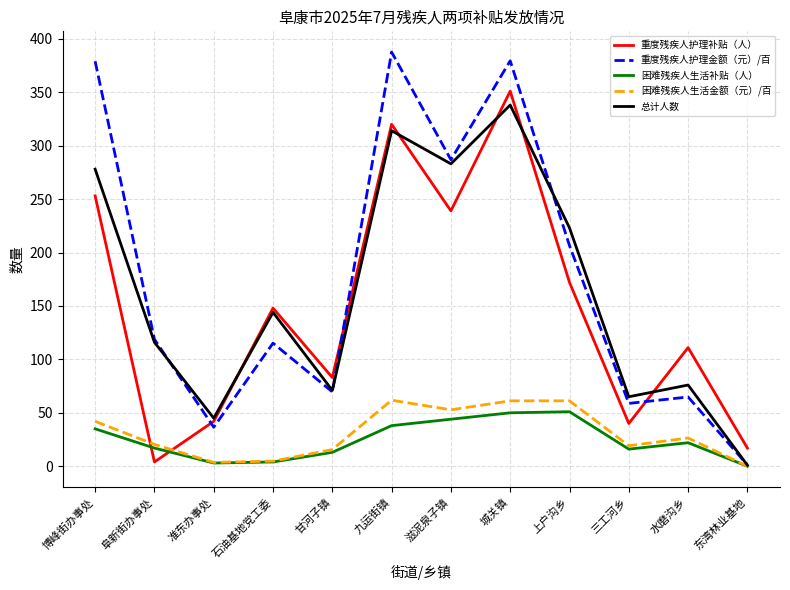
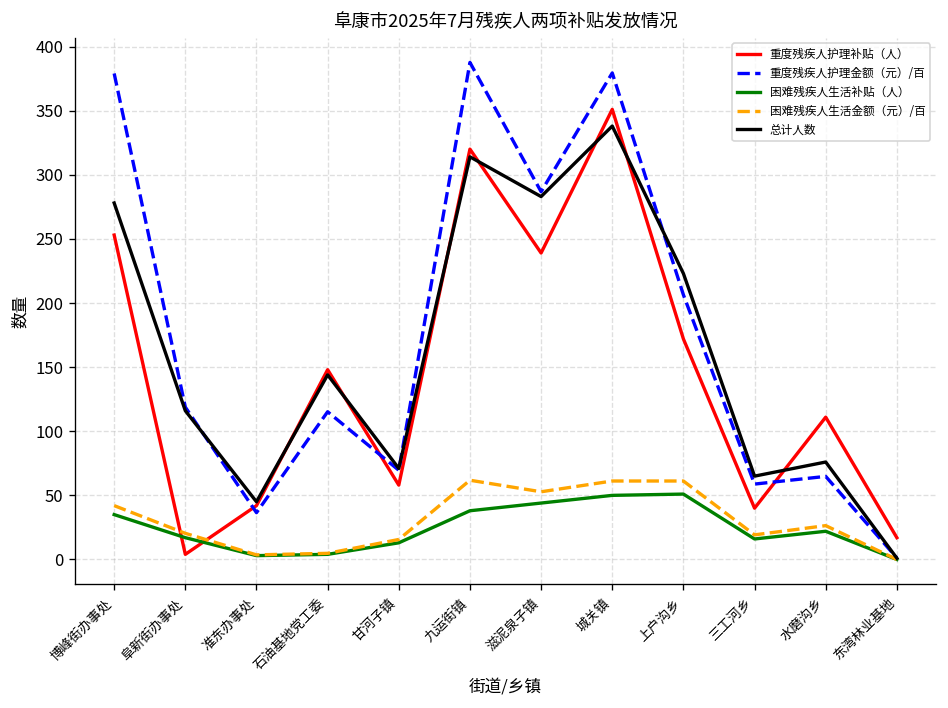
重度残疾人护理补贴（人）, 甘河子镇: 83 -> 58
